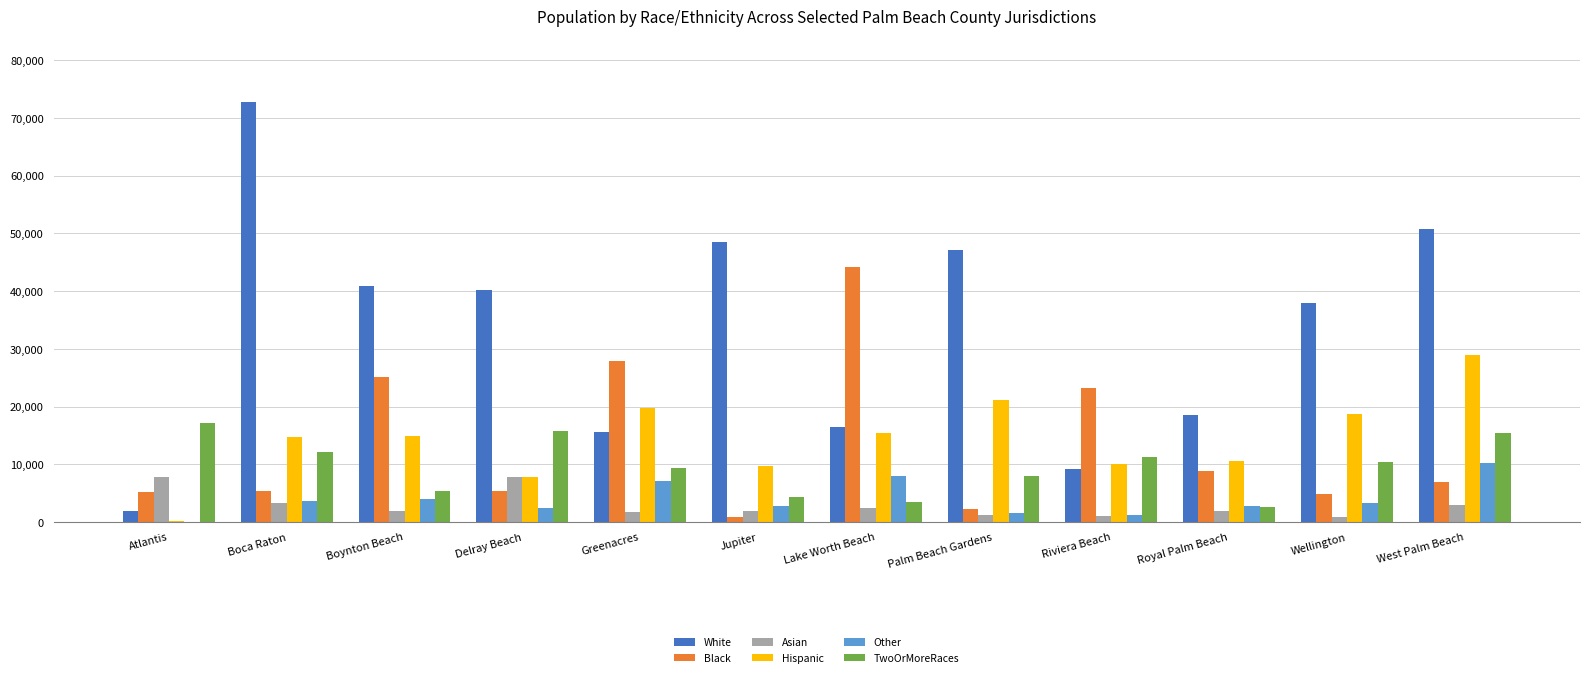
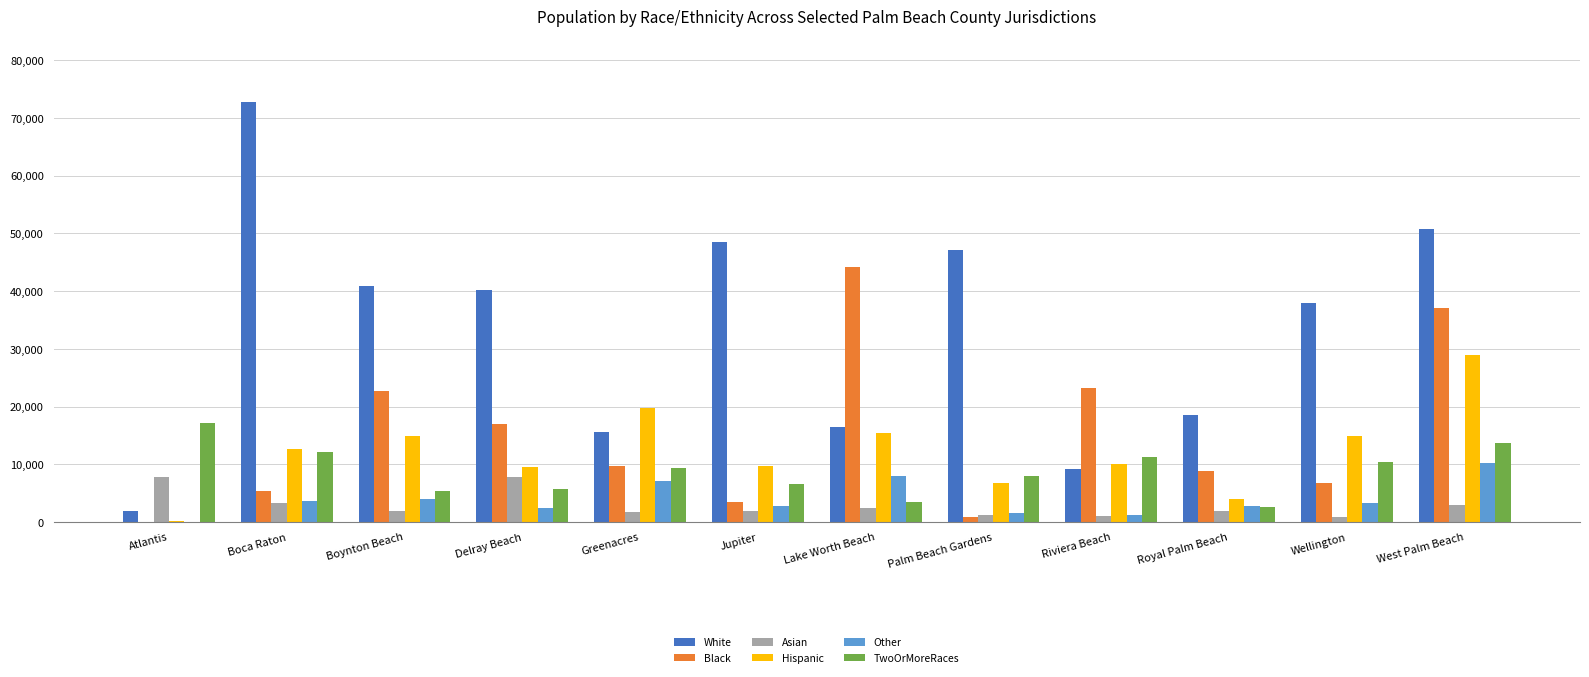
Black, Atlantis: 5,000 -> 0
Hispanic, Boca Raton: 15,000 -> 13,000
Black, Boynton Beach: 25,000 -> 23,000
Black, Delray Beach: 5,000 -> 17,000
Hispanic, Delray Beach: 8,000 -> 10,000
TwoOrMoreRaces, Delray Beach: 16,000 -> 6,000
Black, Greenacres: 28,000 -> 10,000
Black, Jupiter: 1,000 -> 4,000
TwoOrMoreRaces, Jupiter: 4,000 -> 7,000
Black, Palm Beach Gardens: 2,000 -> 1,000
Hispanic, Palm Beach Gardens: 21,000 -> 7,000
Hispanic, Royal Palm Beach: 11,000 -> 4,000
Black, Wellington: 5,000 -> 7,000
Hispanic, Wellington: 19,000 -> 15,000
Black, West Palm Beach: 7,000 -> 37,000
TwoOrMoreRaces, West Palm Beach: 15,000 -> 14,000
